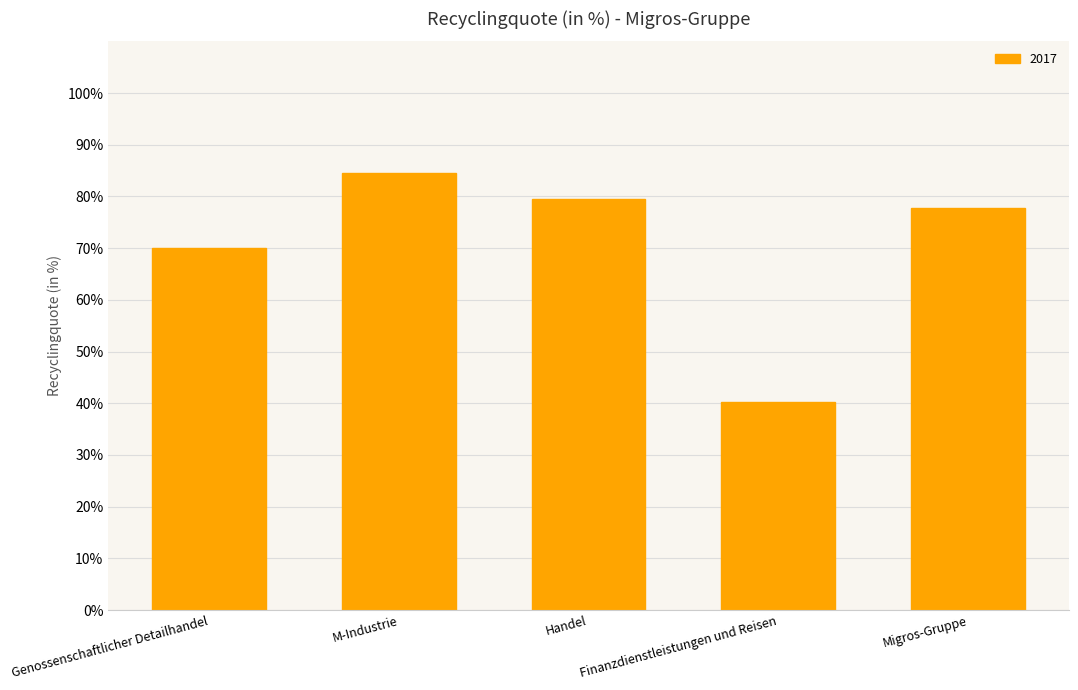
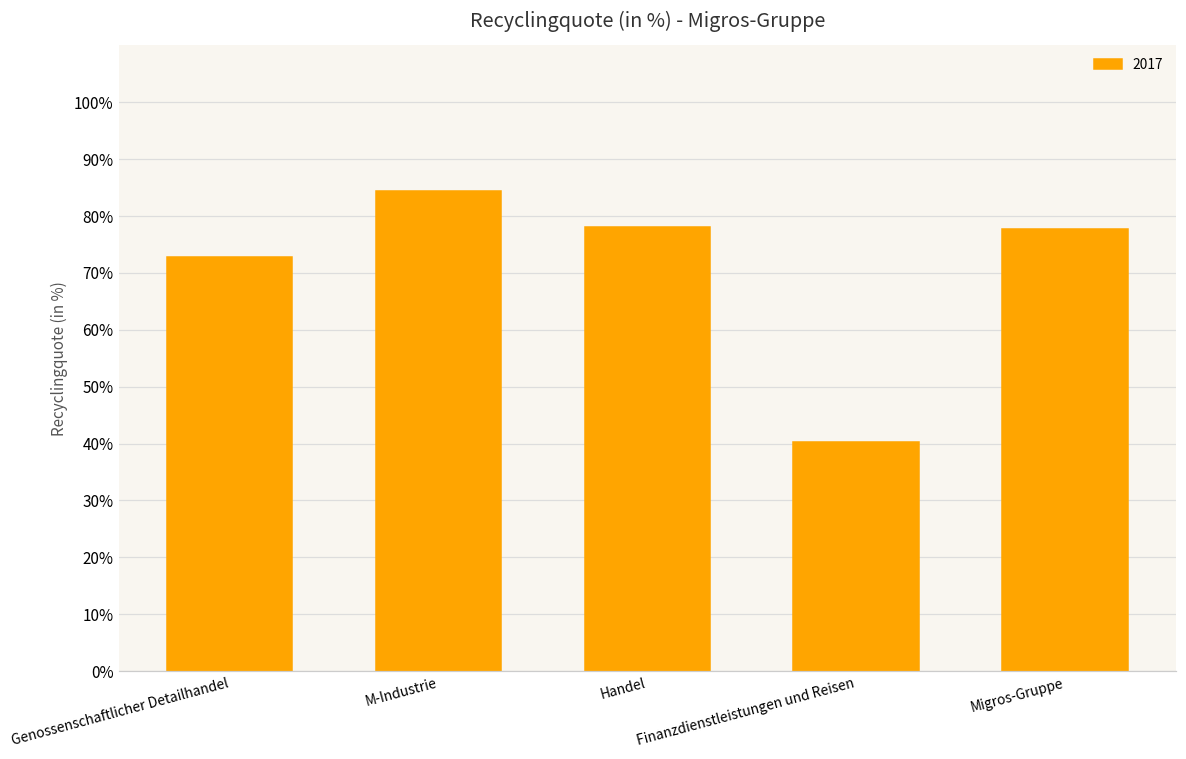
Genossenschaftlicher Detailhandel: 70% -> 73%
Handel: 80% -> 78%
